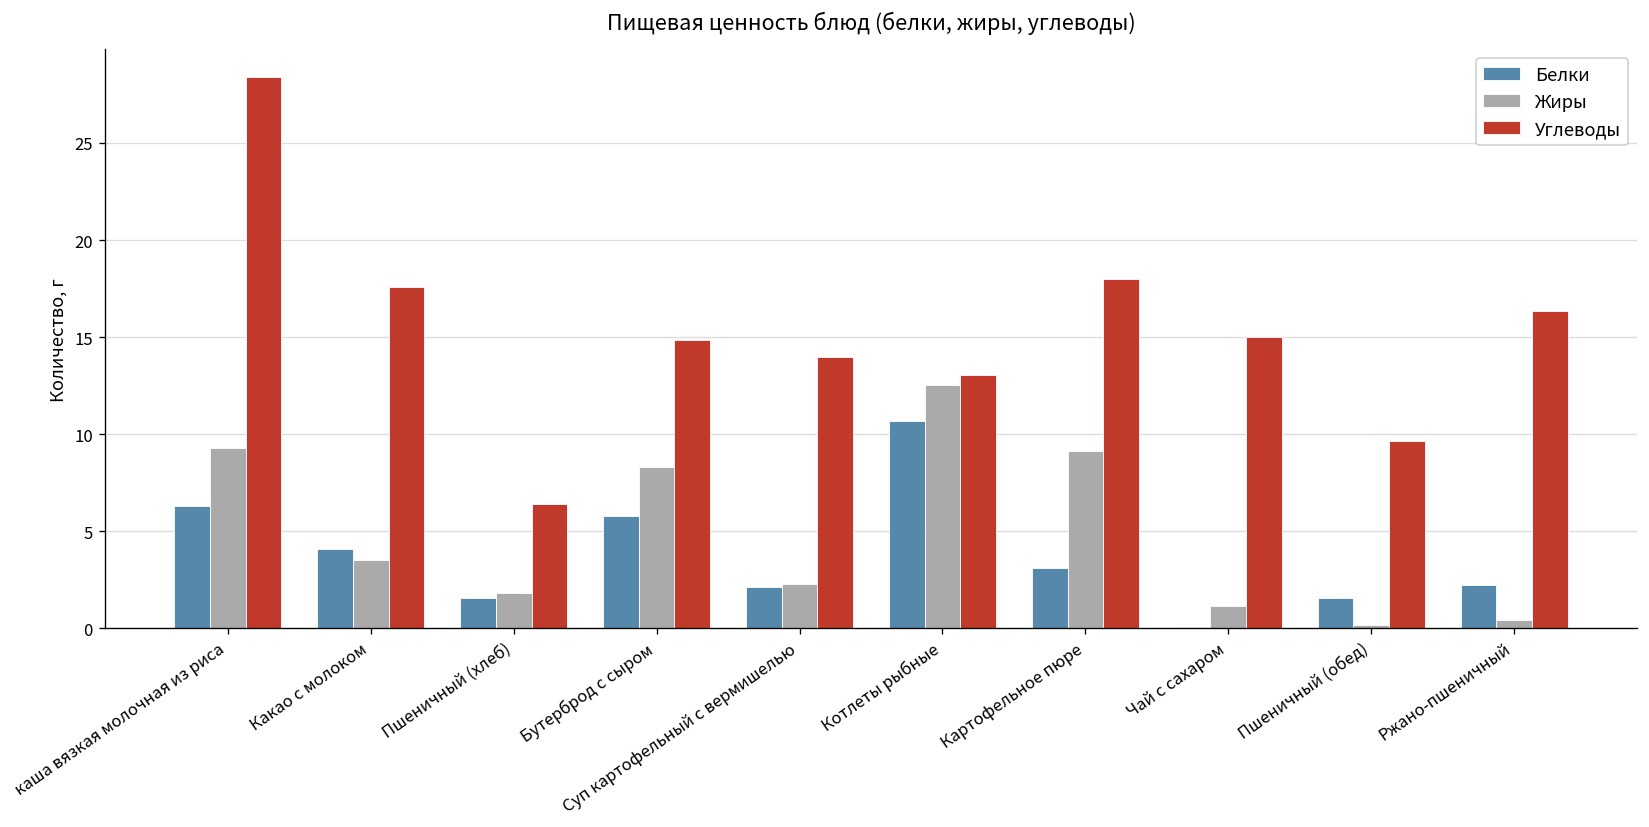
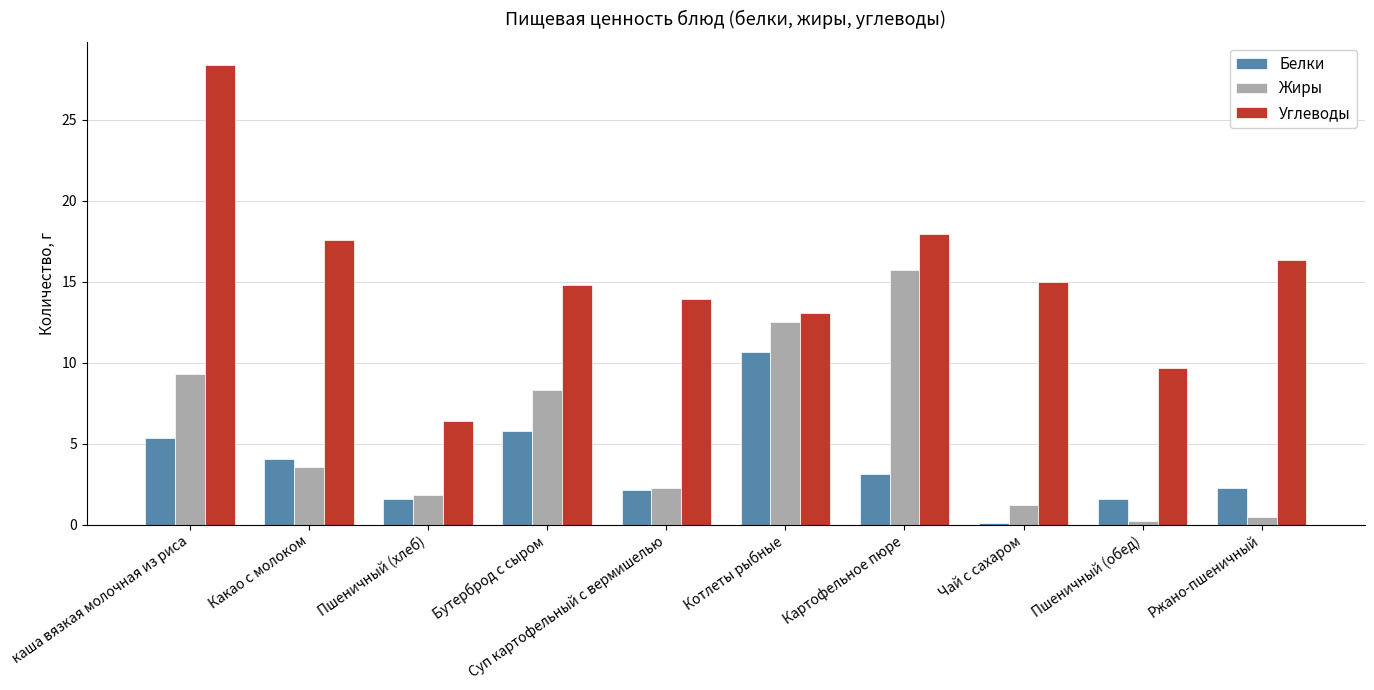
Белки, каша вязкая молочная из риса: 6.3 -> 5.4
Жиры, Картофельное пюре: 9.2 -> 15.8
